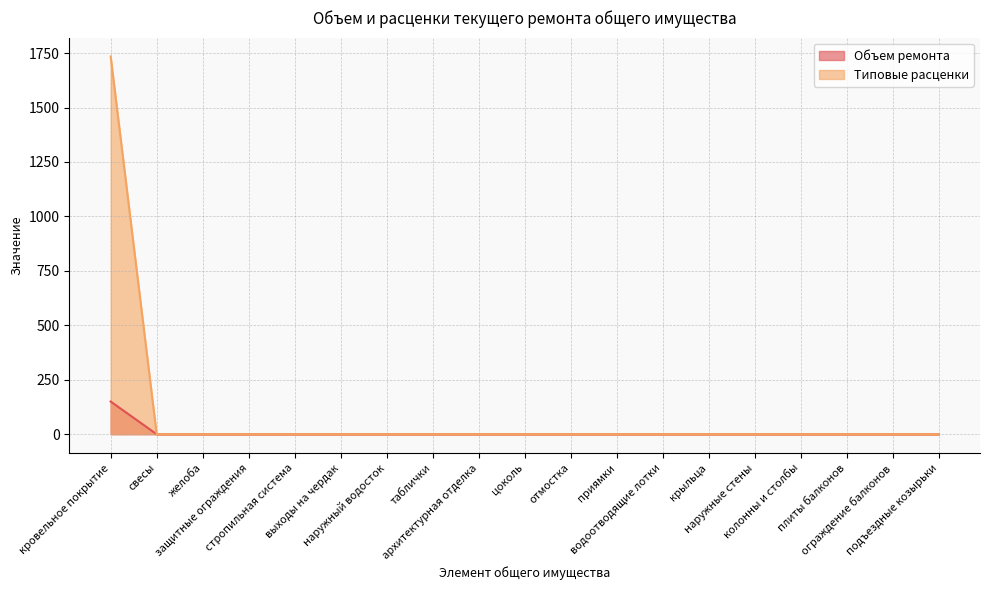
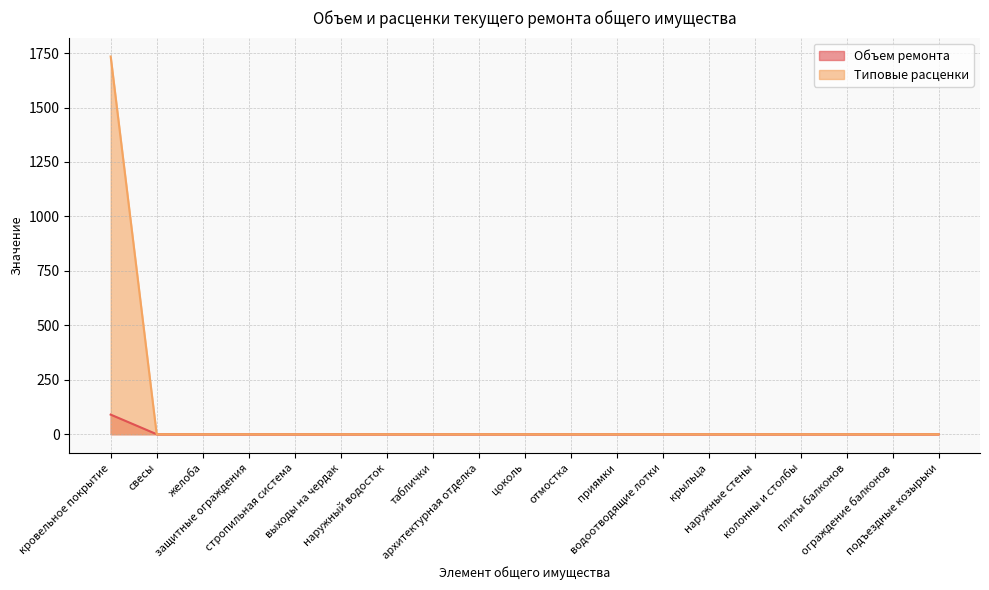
Объем ремонта, кровельное покрытие: 150 -> 90
